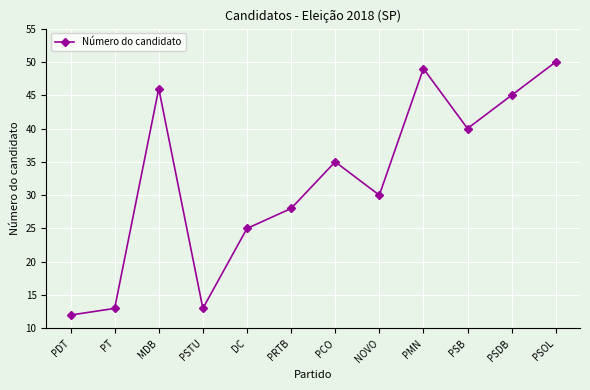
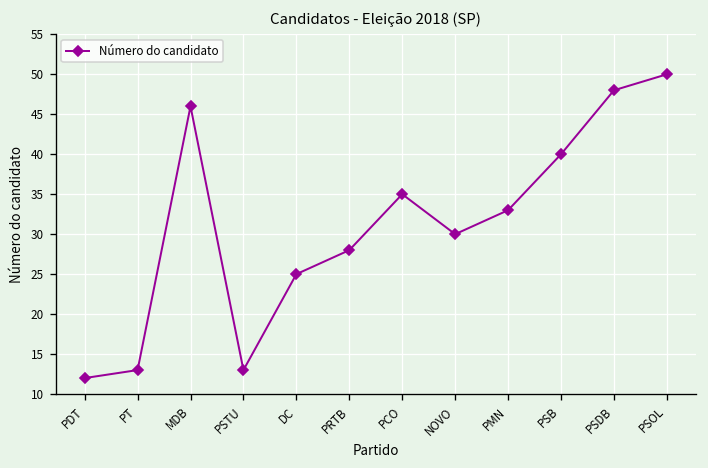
PMN: 49 -> 33
PSDB: 45 -> 48
